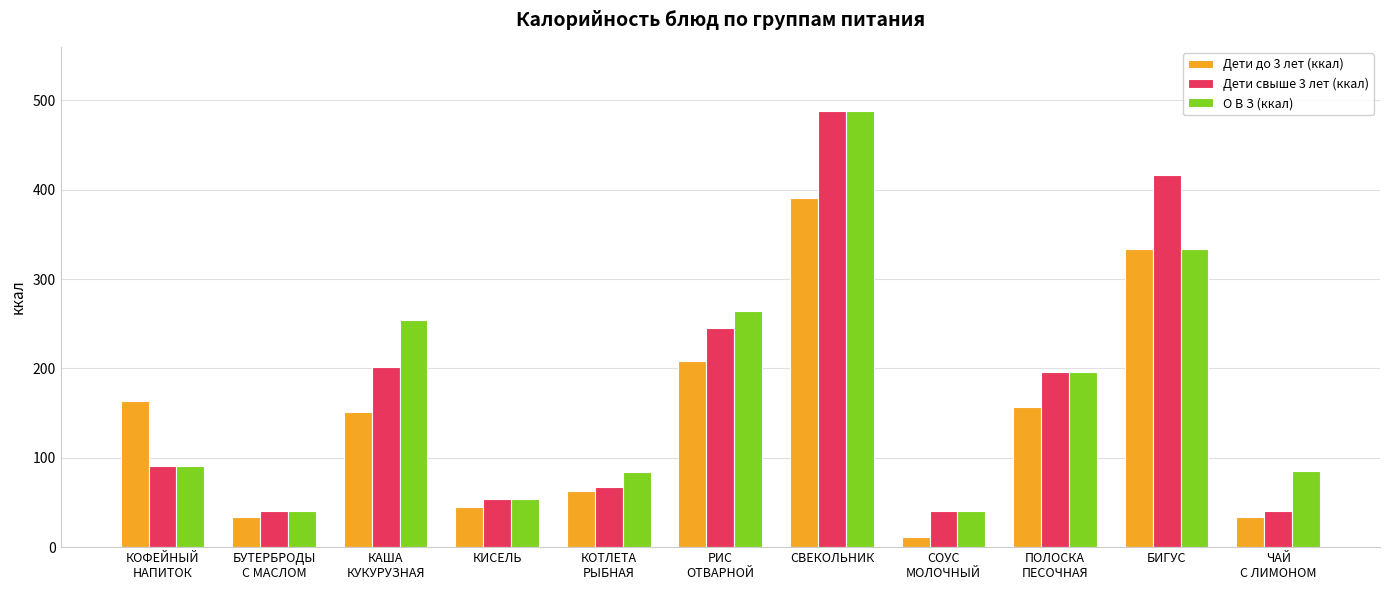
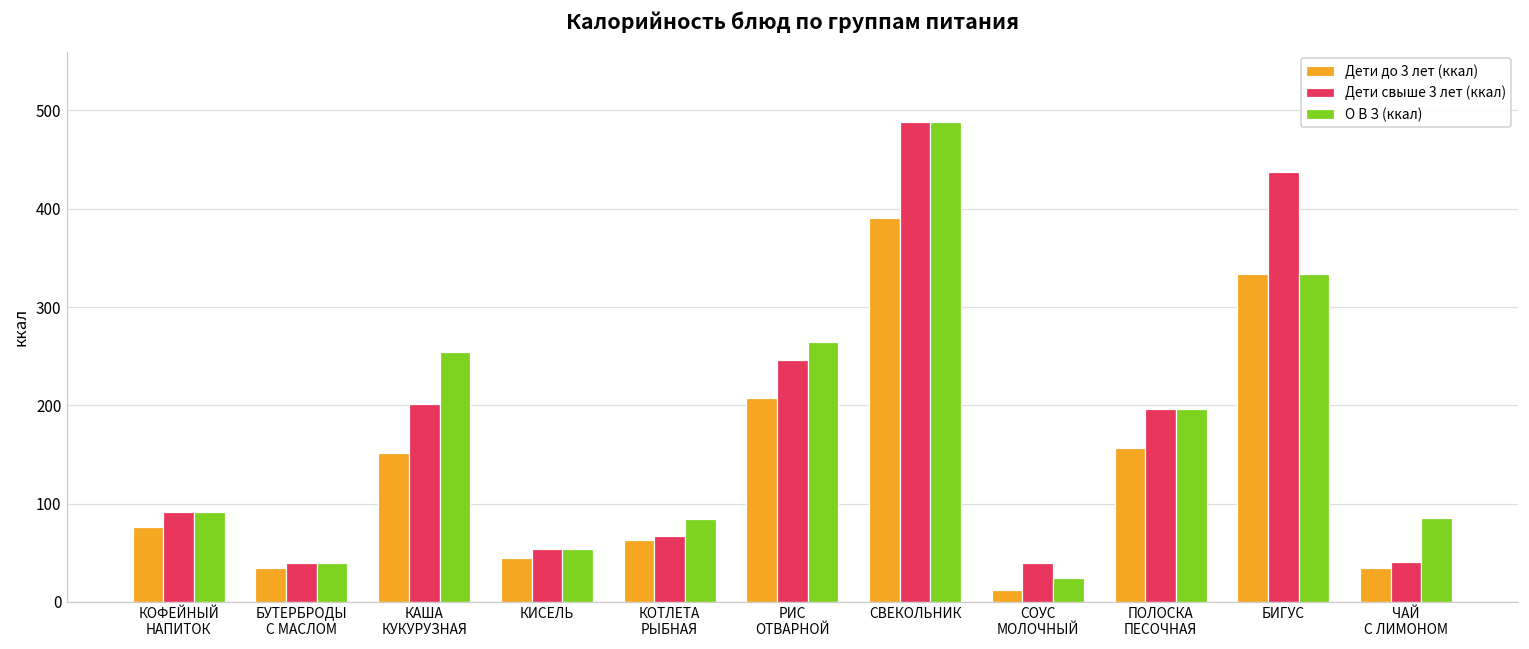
Дети до 3 лет (ккал), КОФЕЙНЫЙ НАПИТОК: 160 -> 80
О В З (ккал), СОУС МОЛОЧНЫЙ: 40 -> 20
Дети свыше 3 лет (ккал), БИГУС: 420 -> 440
